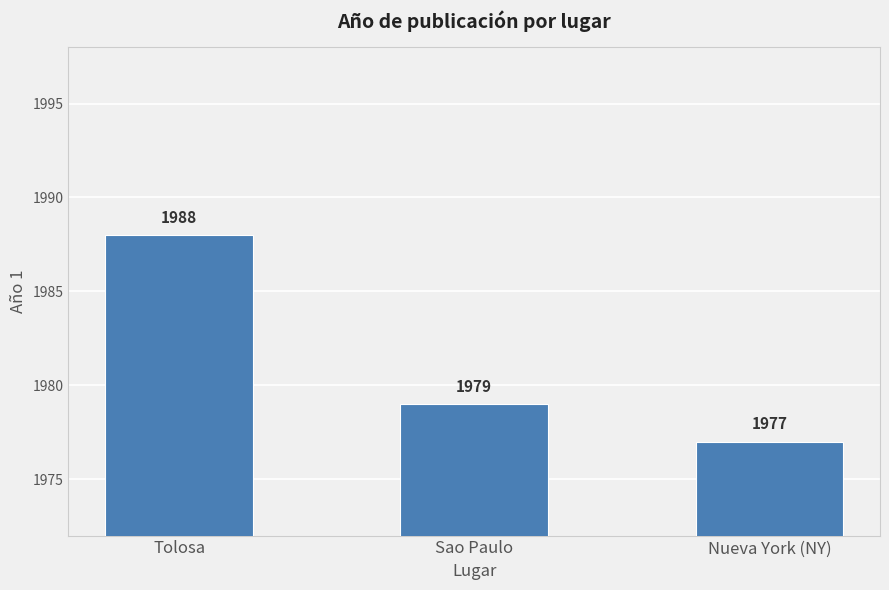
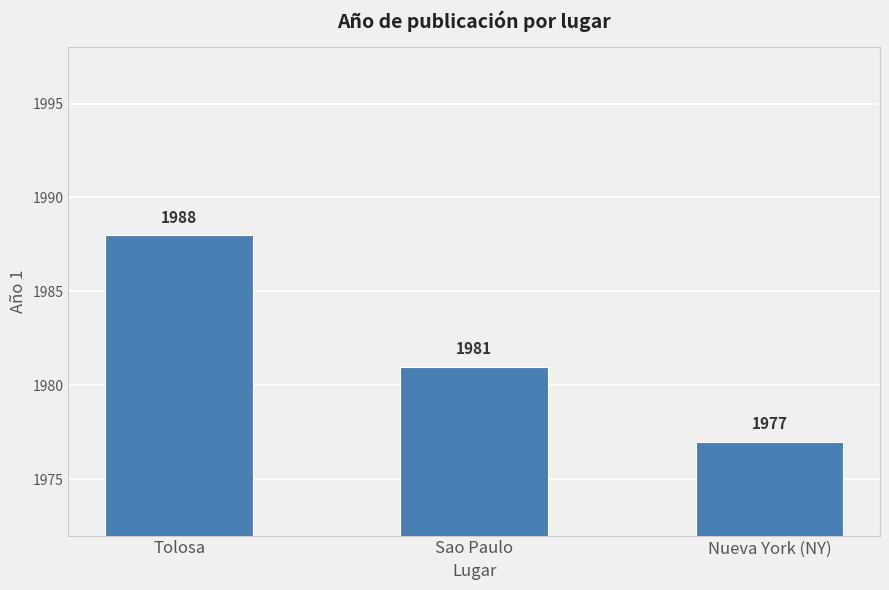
Sao Paulo: 1979 -> 1981
